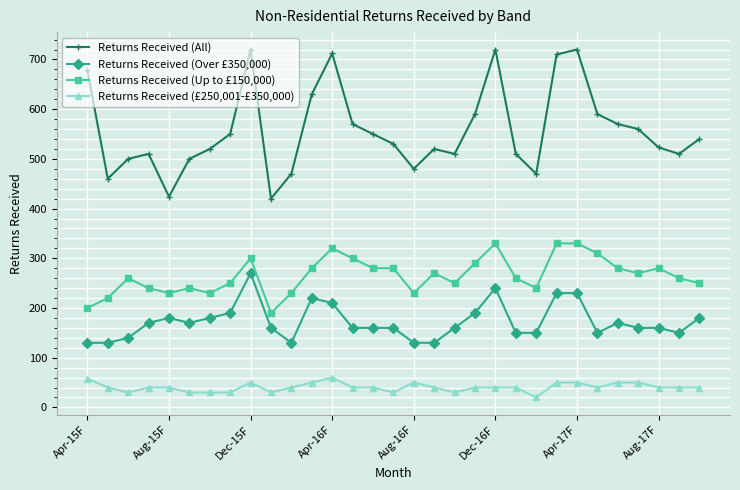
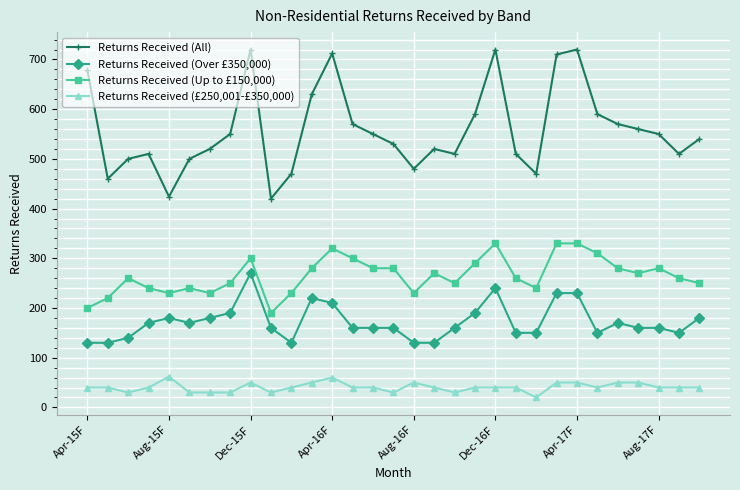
Returns Received (£250,001-£350,000), Apr-15F: 60 -> 40
Returns Received (£250,001-£350,000), Aug-15F: 40 -> 60
Returns Received (All), Aug-17F: 520 -> 550
